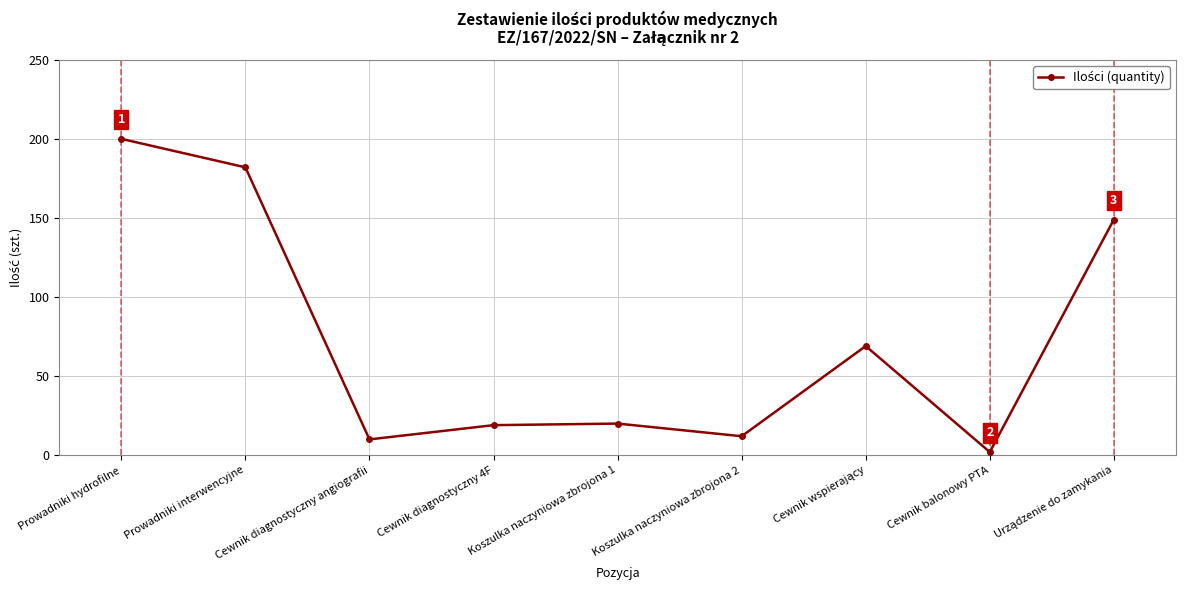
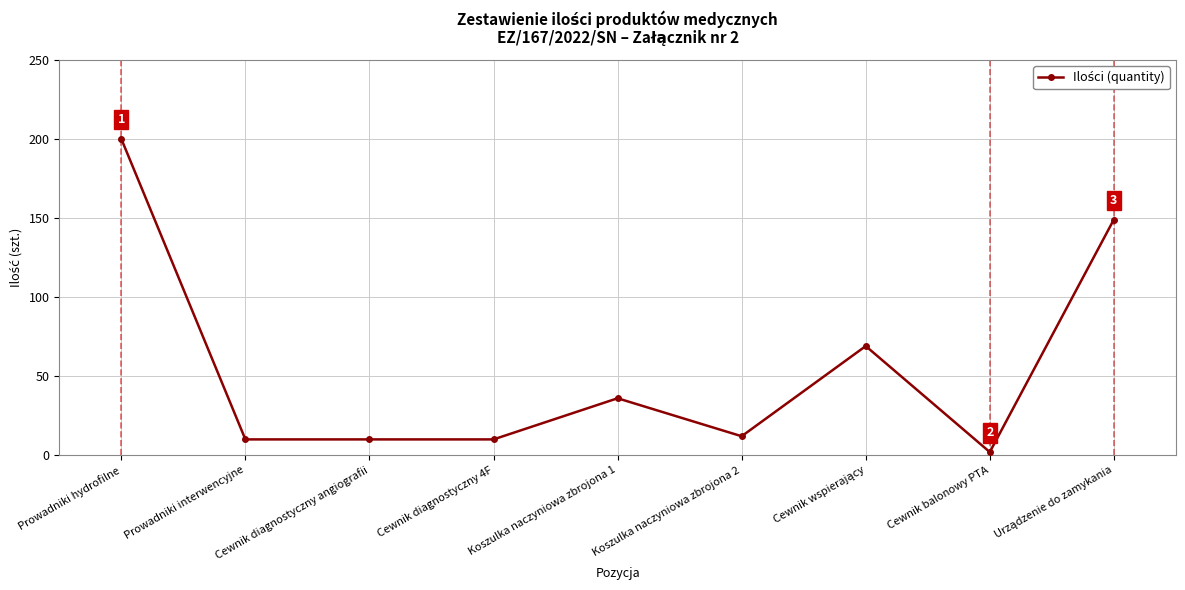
Prowadniki interwencyjne: 182 -> 10
Cewnik diagnostyczny 4F: 19 -> 10
Koszulka naczyniowa zbrojona 1: 20 -> 36
